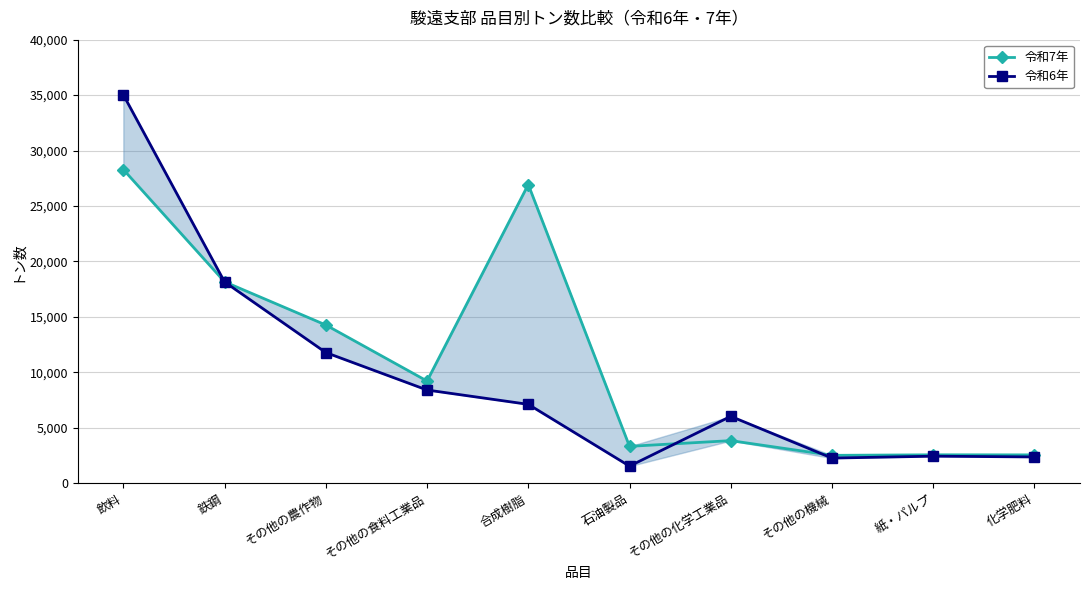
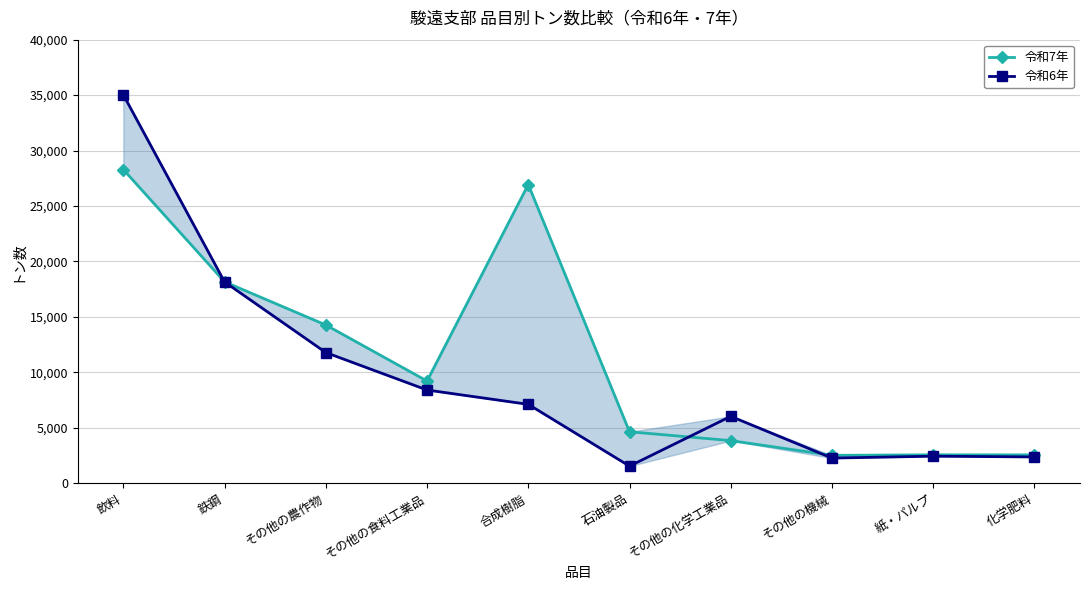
令和7年, 石油製品: 3,300 -> 4,600
